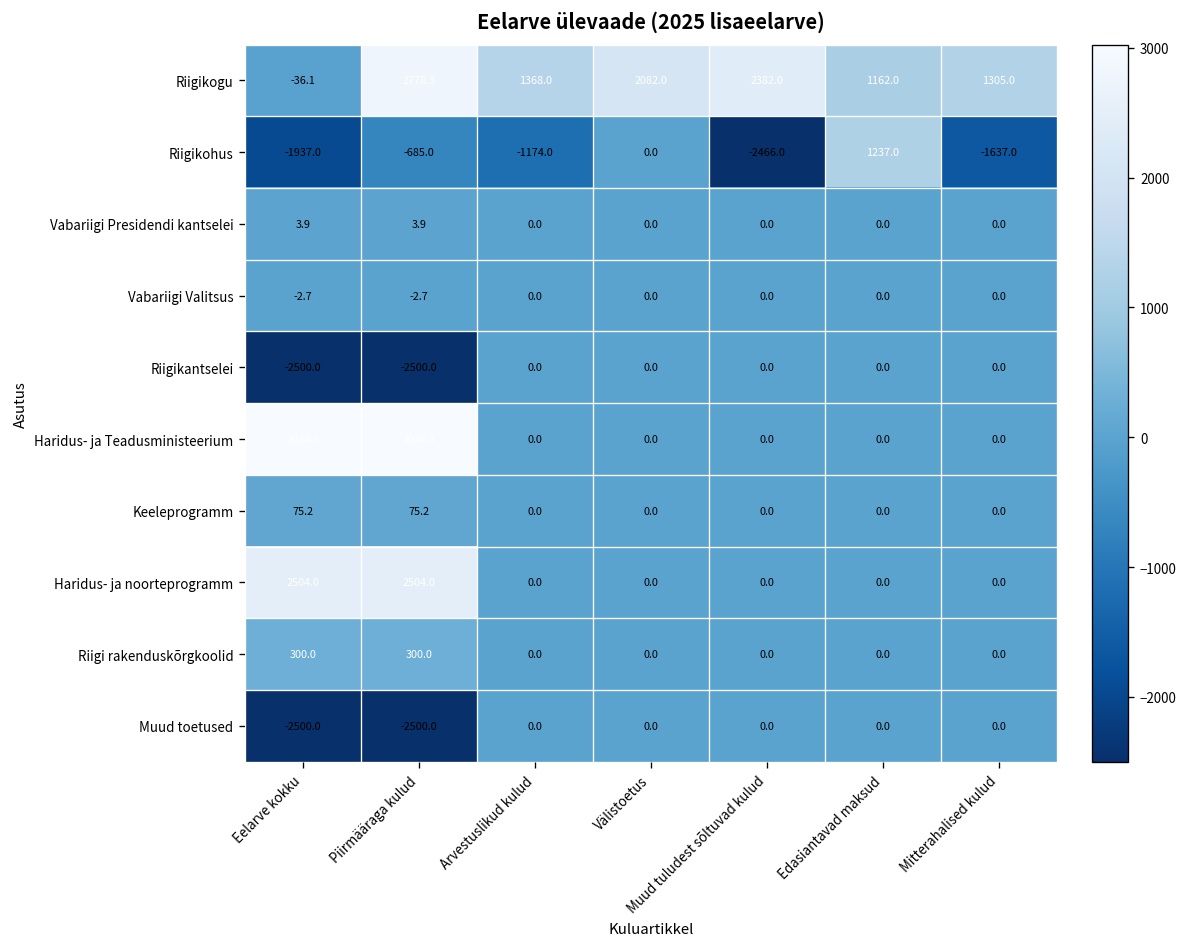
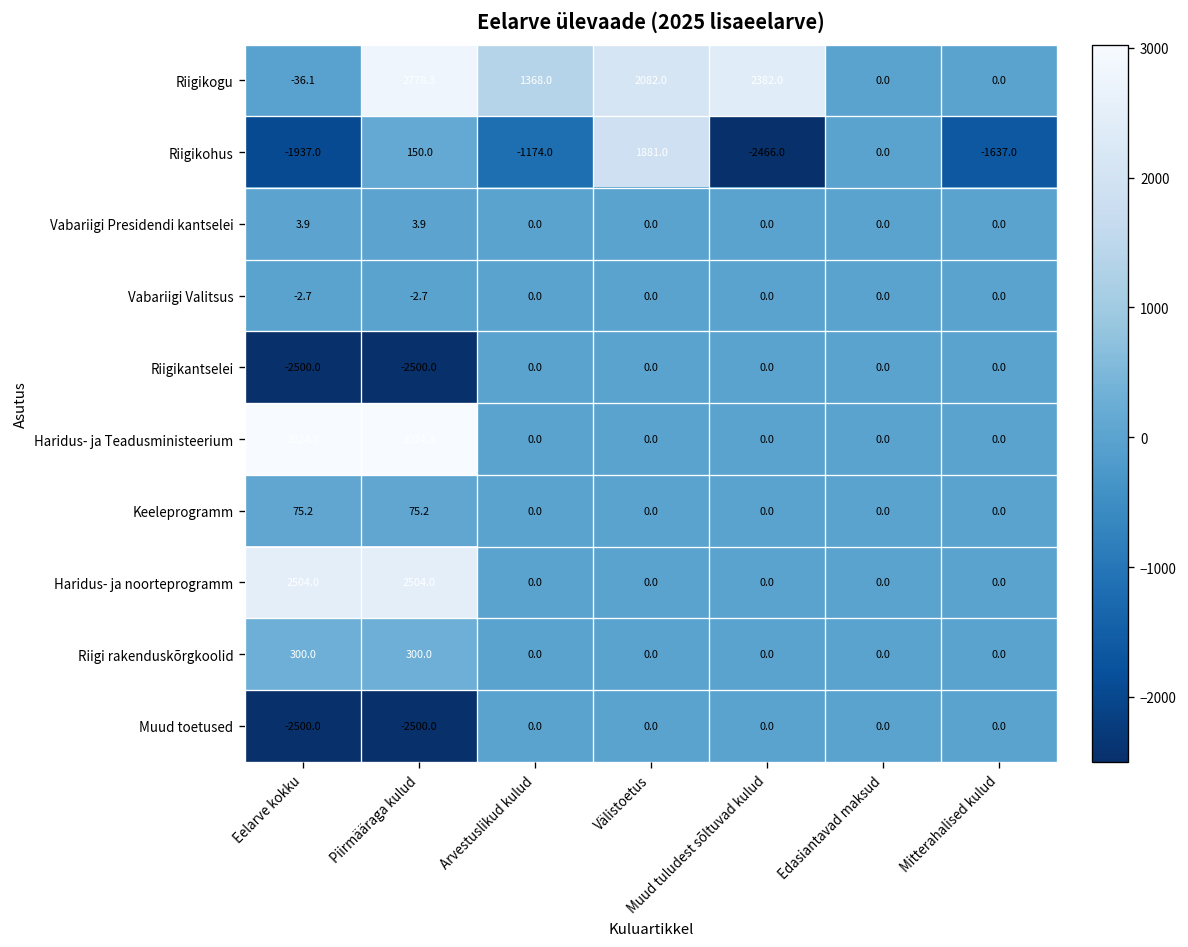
Riigikogu, Edasiantavad maksud: 1162.0 -> 0.0
Riigikogu, Mitterahalised kulud: 1305.0 -> 0.0
Riigikohus, Piirmääraga kulud: -685.0 -> 150.0
Riigikohus, Välistoetus: 0.0 -> 1881.0
Riigikohus, Edasiantavad maksud: 1237.0 -> 0.0
